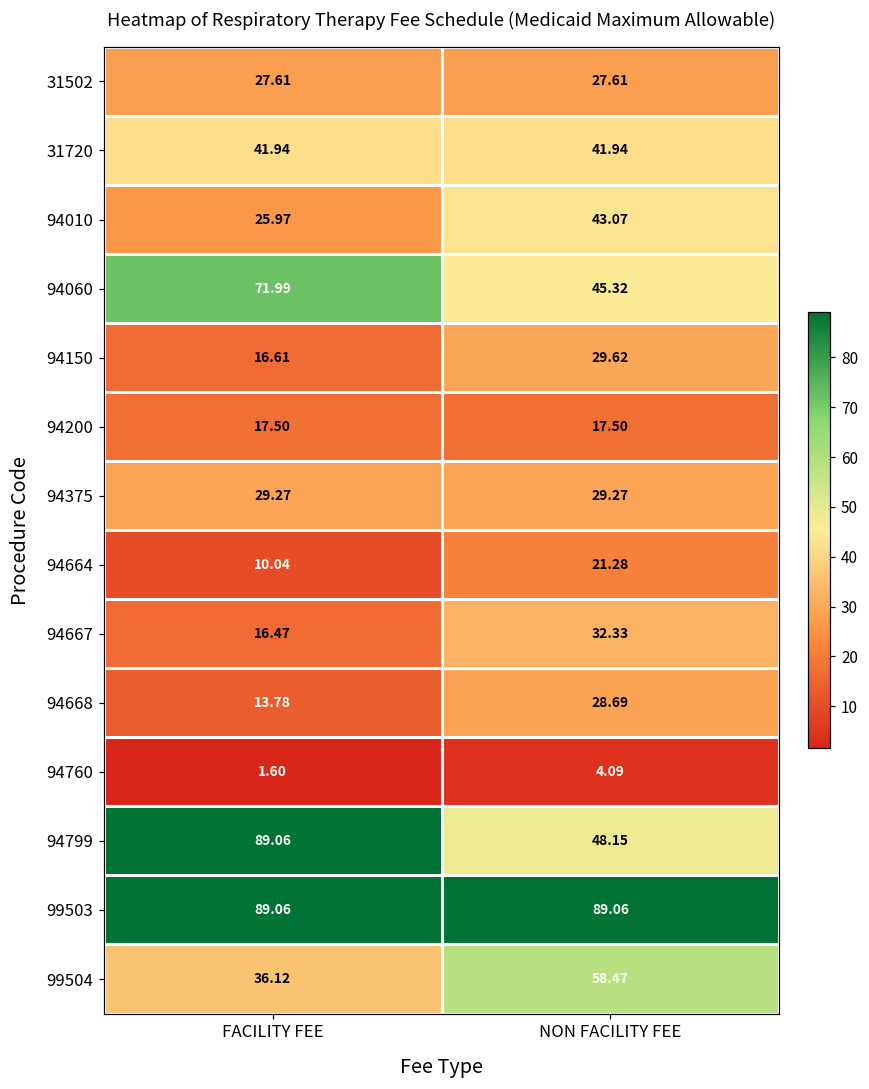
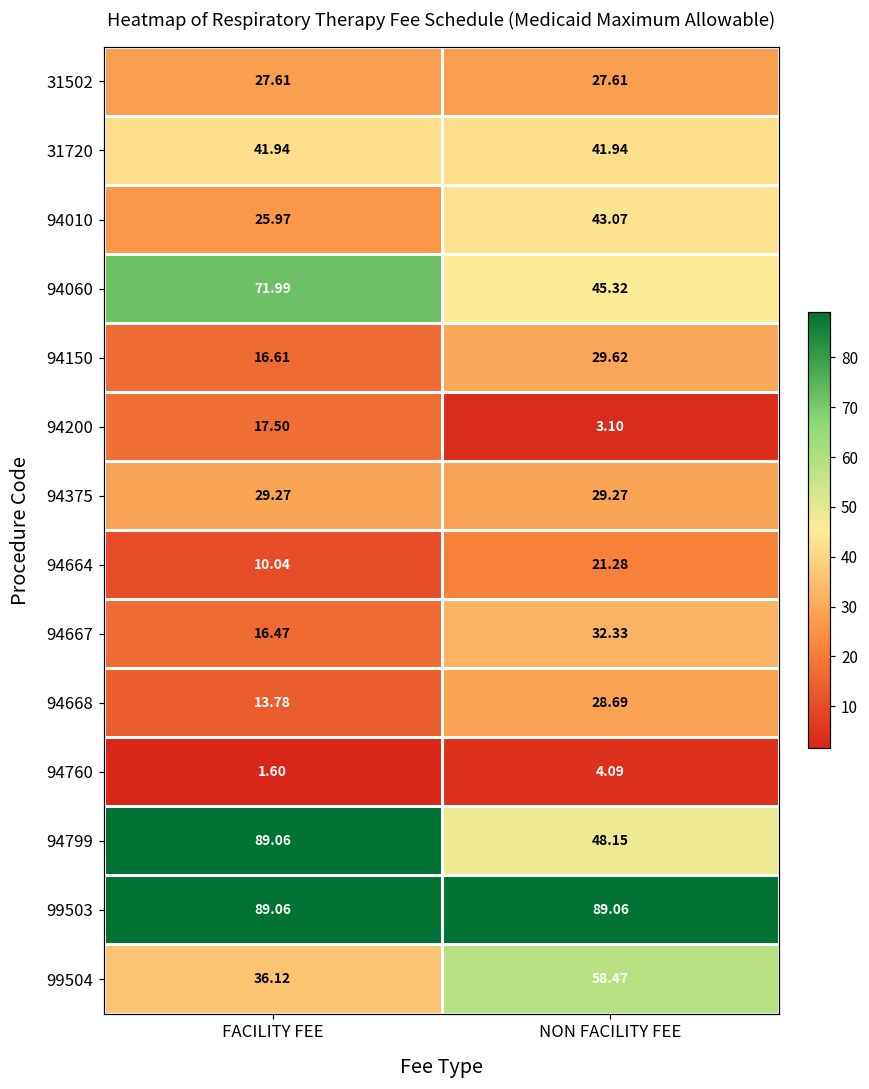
94200, NON FACILITY FEE: 17.50 -> 3.10
